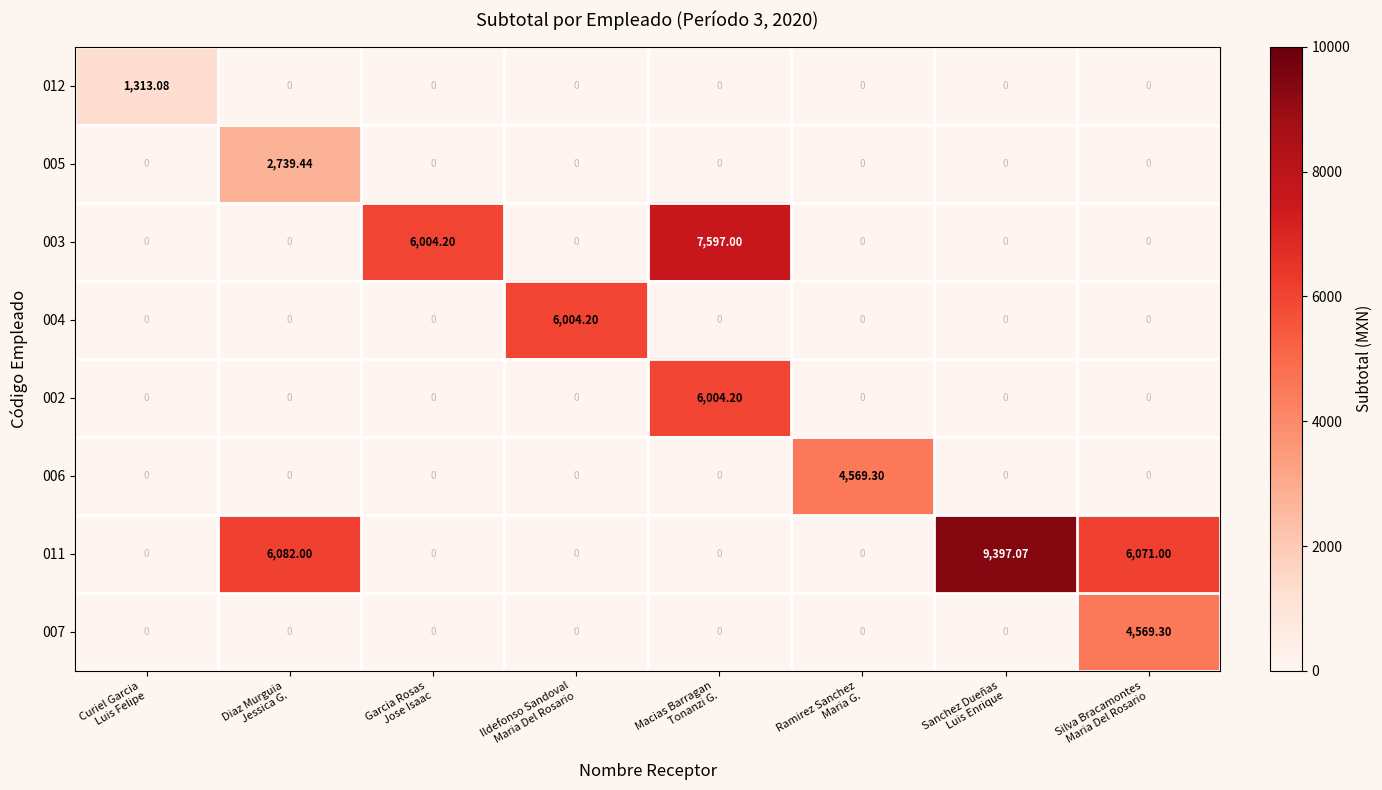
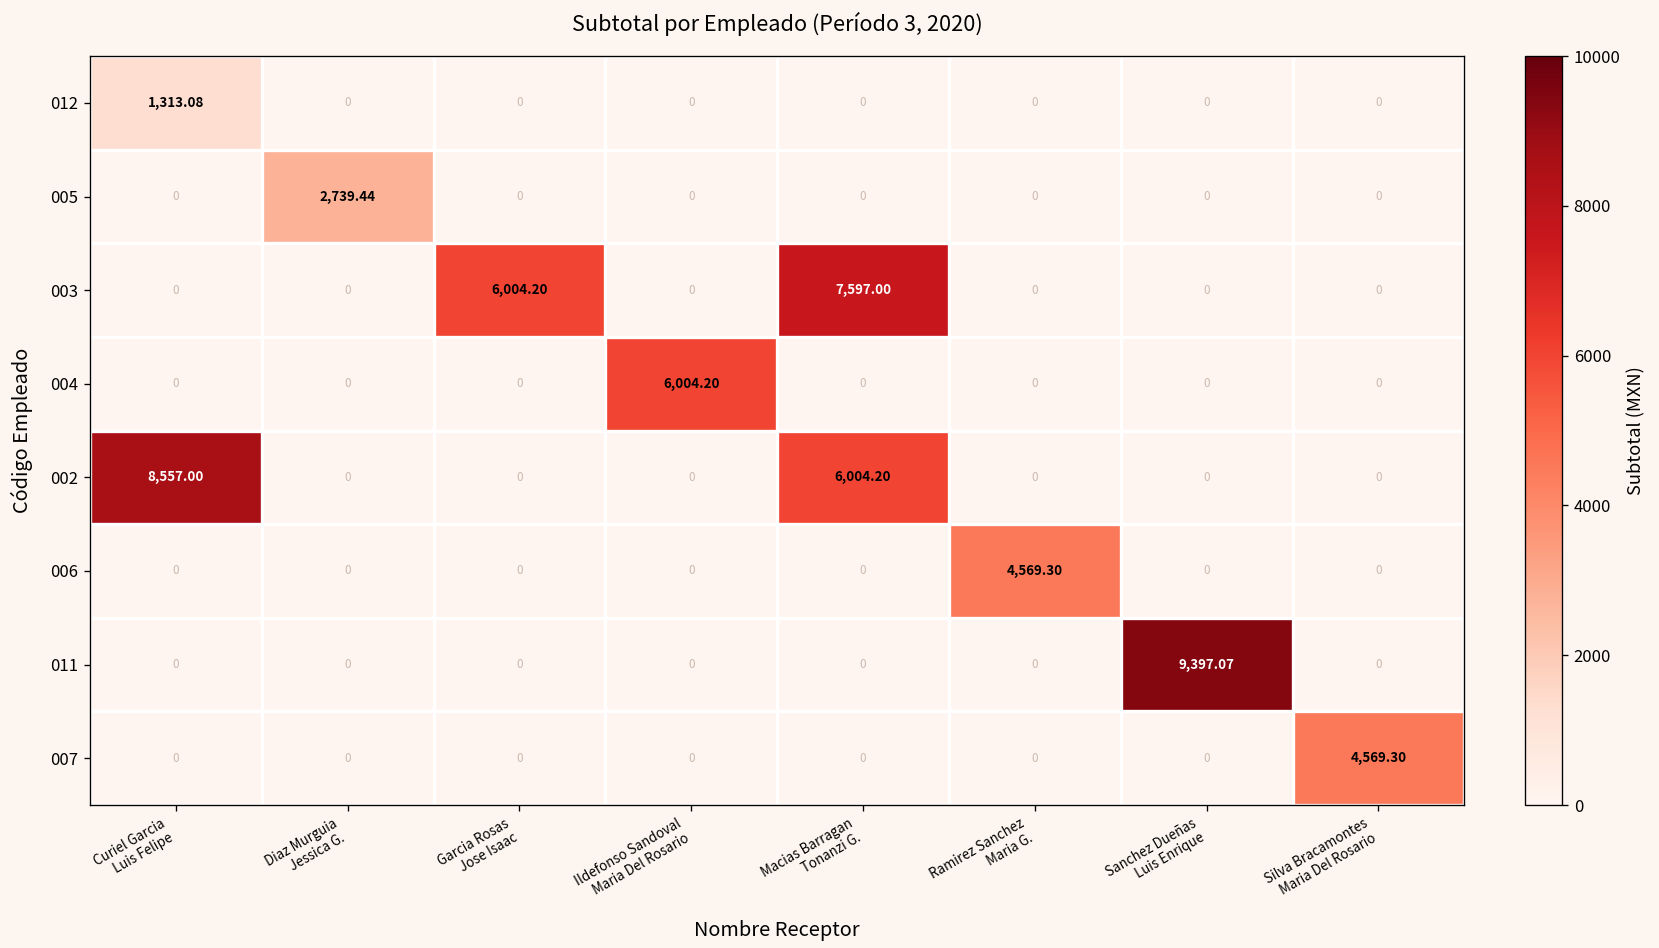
002, Curiel Garcia Luis Felipe: 0 -> 8,557.00
011, Diaz Murguia Jessica G.: 6,082.00 -> 0
011, Silva Bracamontes Maria Del Rosario: 6,071.00 -> 0
